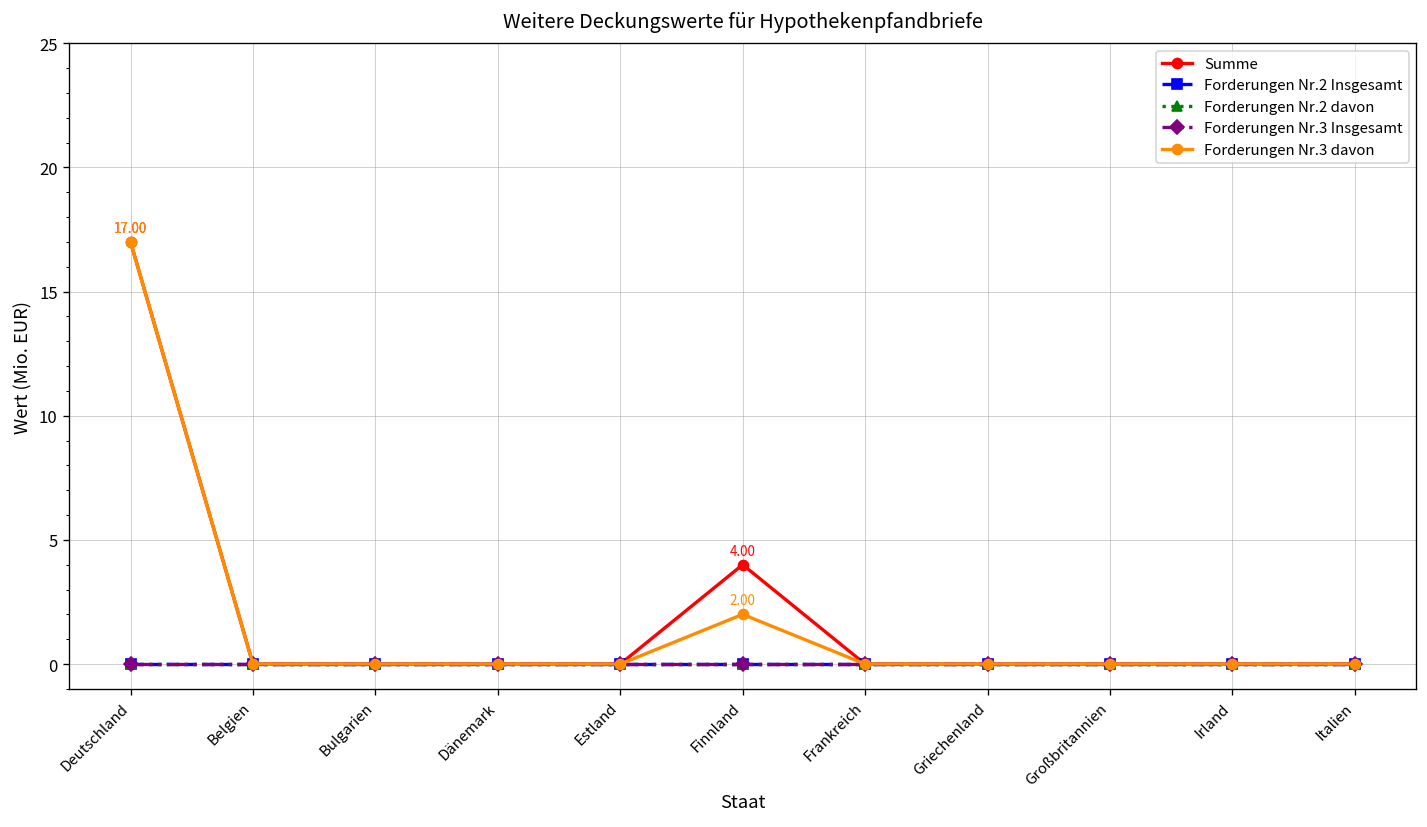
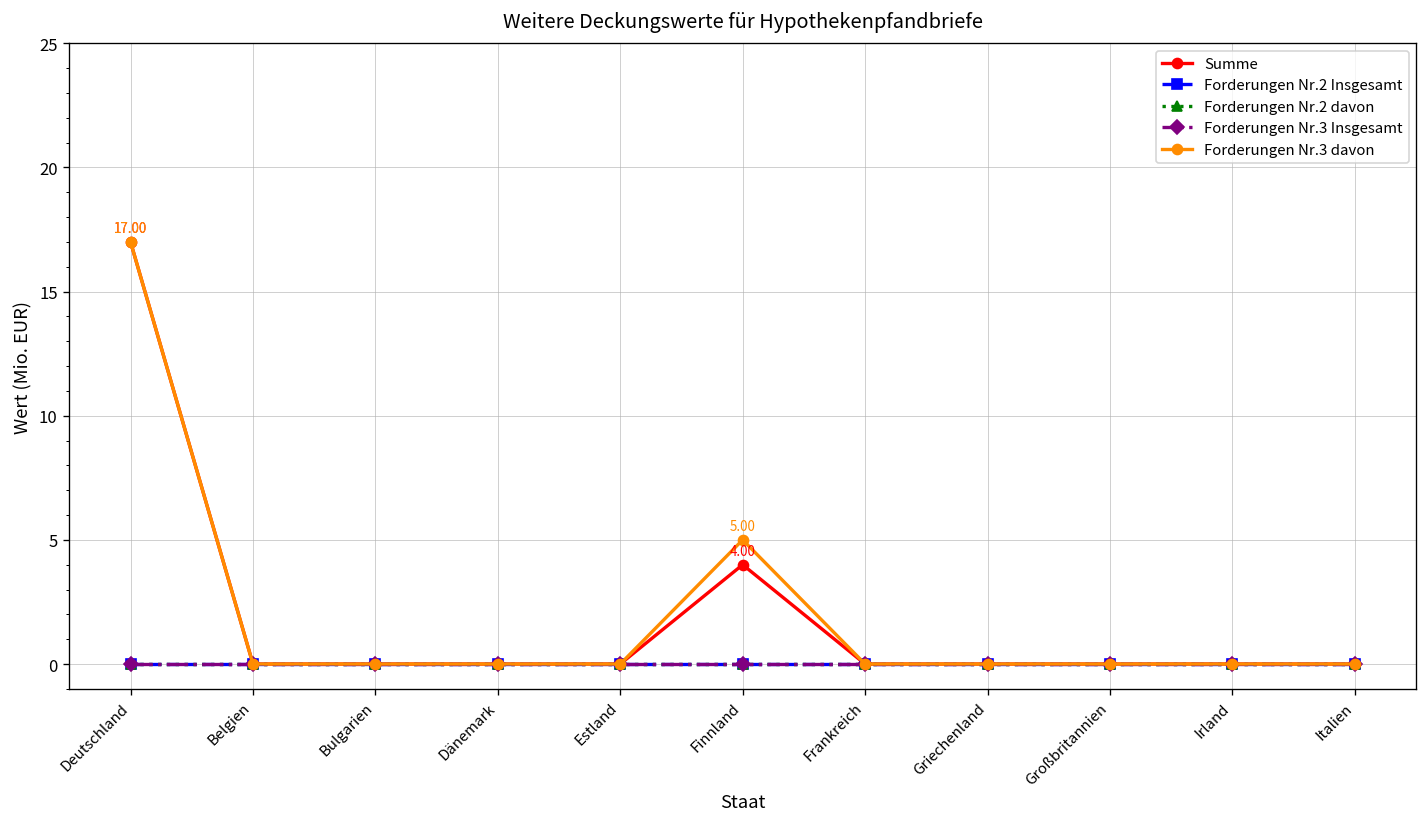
Forderungen Nr.3 davon, Finnland: 2.00 -> 5.00
